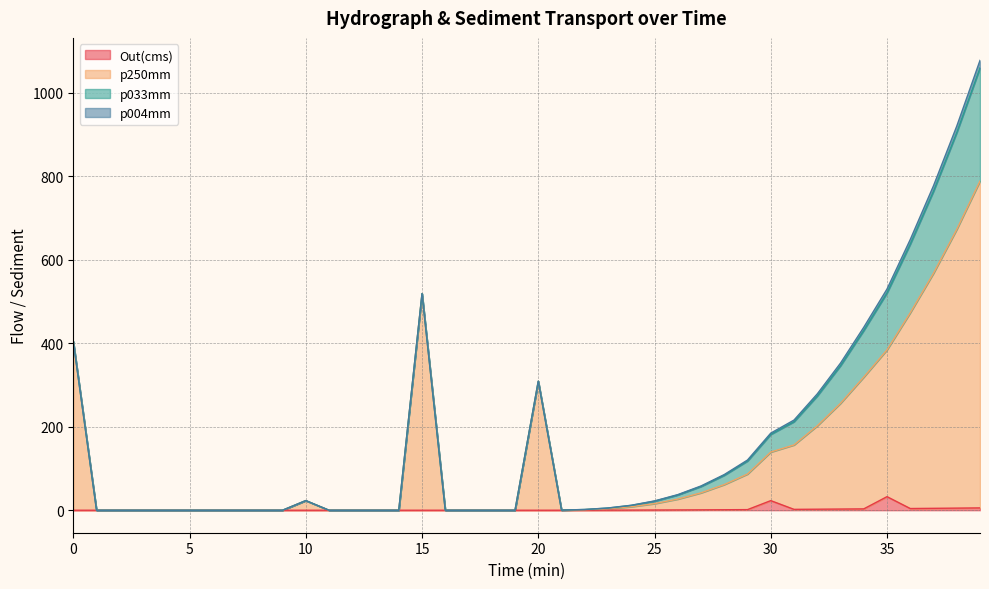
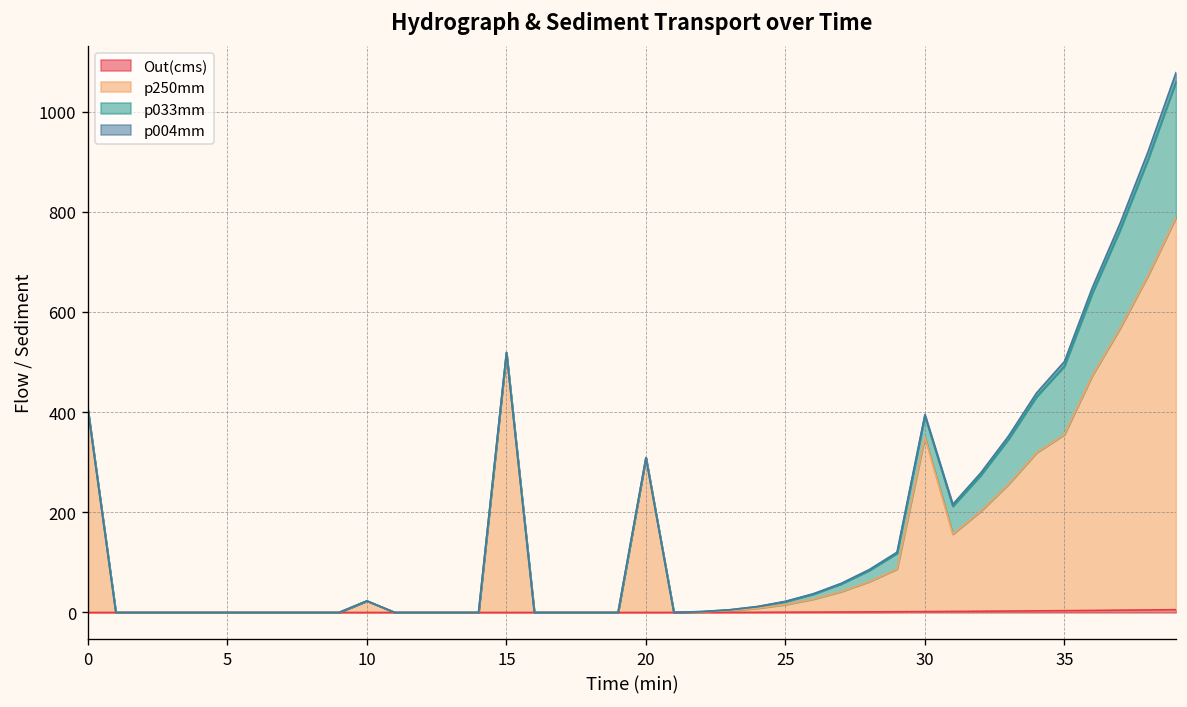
Out(cms), 30: 20 -> 0
p250mm, 30: 120 -> 350
Out(cms), 35: 30 -> 0
